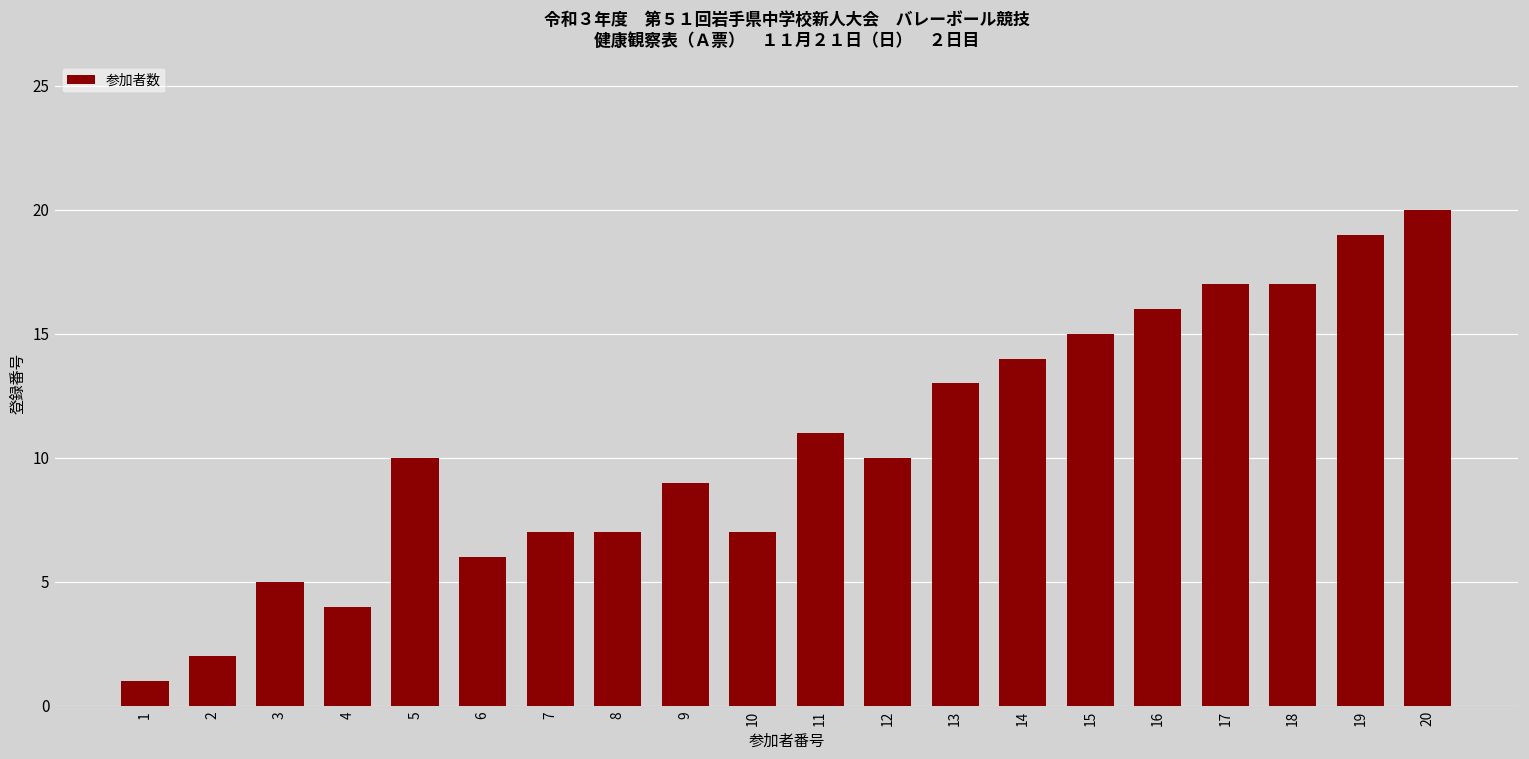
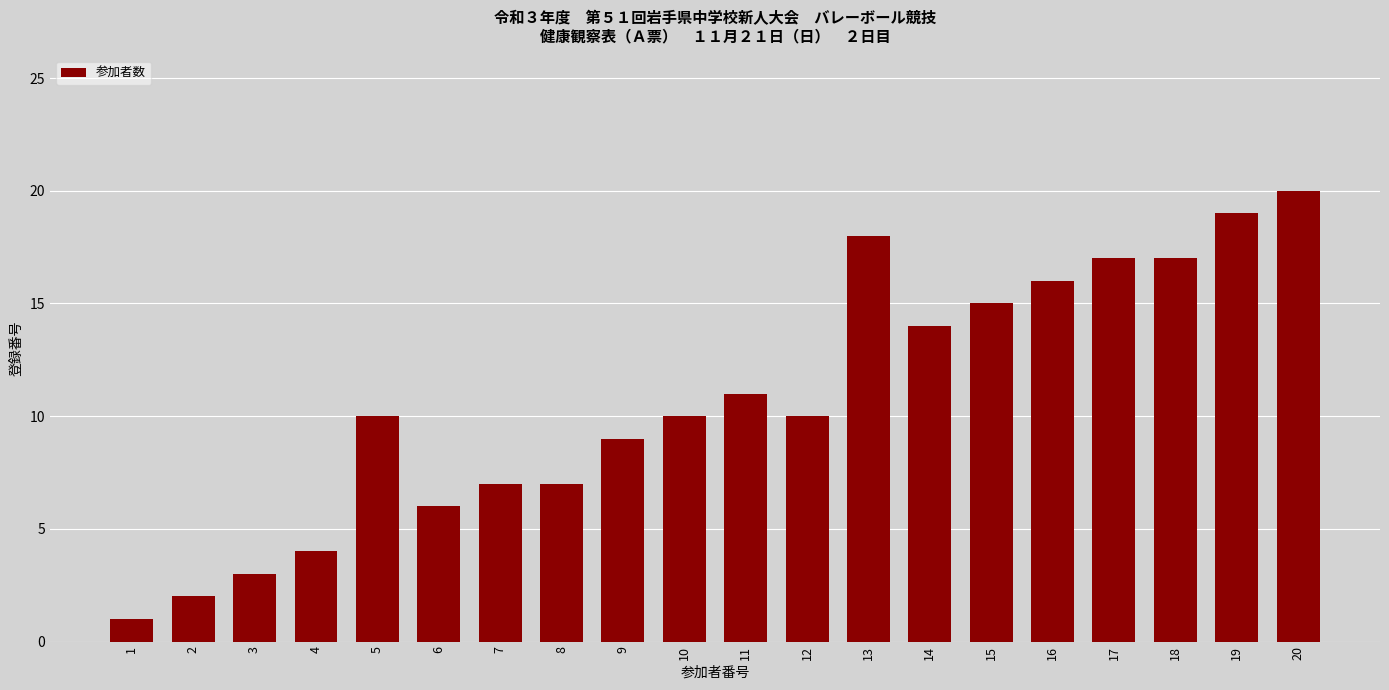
3: 5 -> 3
10: 7 -> 10
13: 13 -> 18
